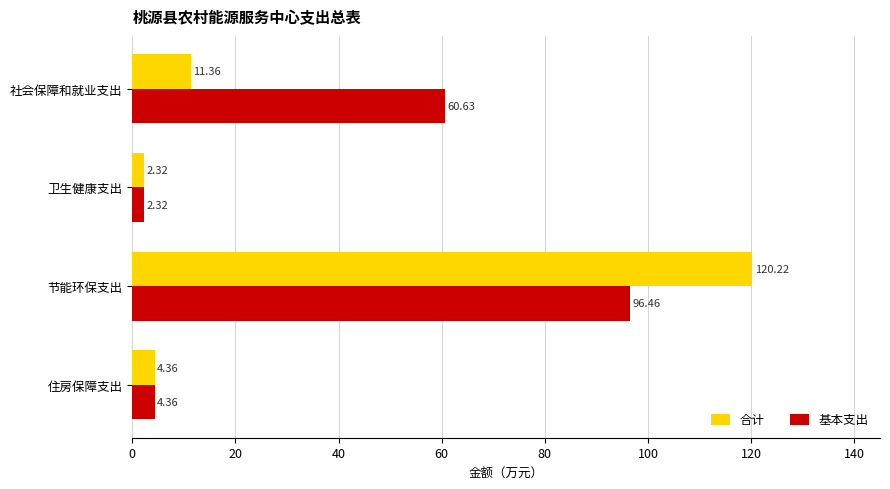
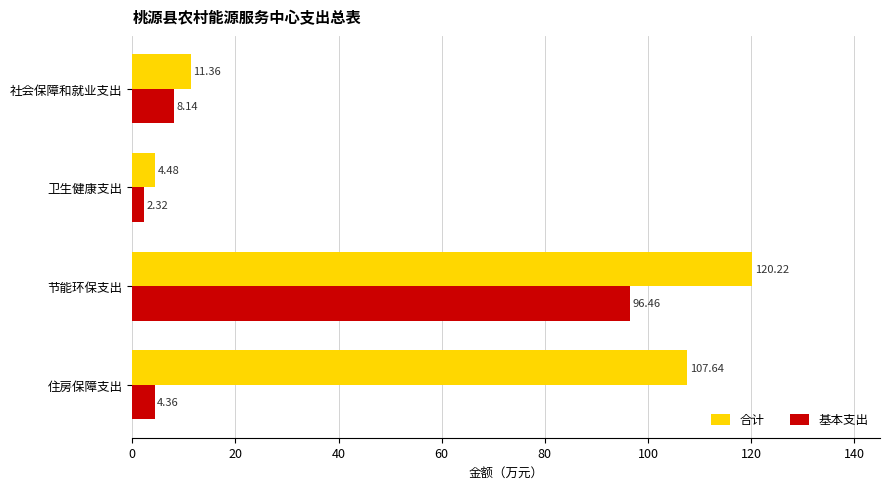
基本支出, 社会保障和就业支出: 60.63 -> 8.14
合计, 卫生健康支出: 2.32 -> 4.48
合计, 住房保障支出: 4.36 -> 107.64
